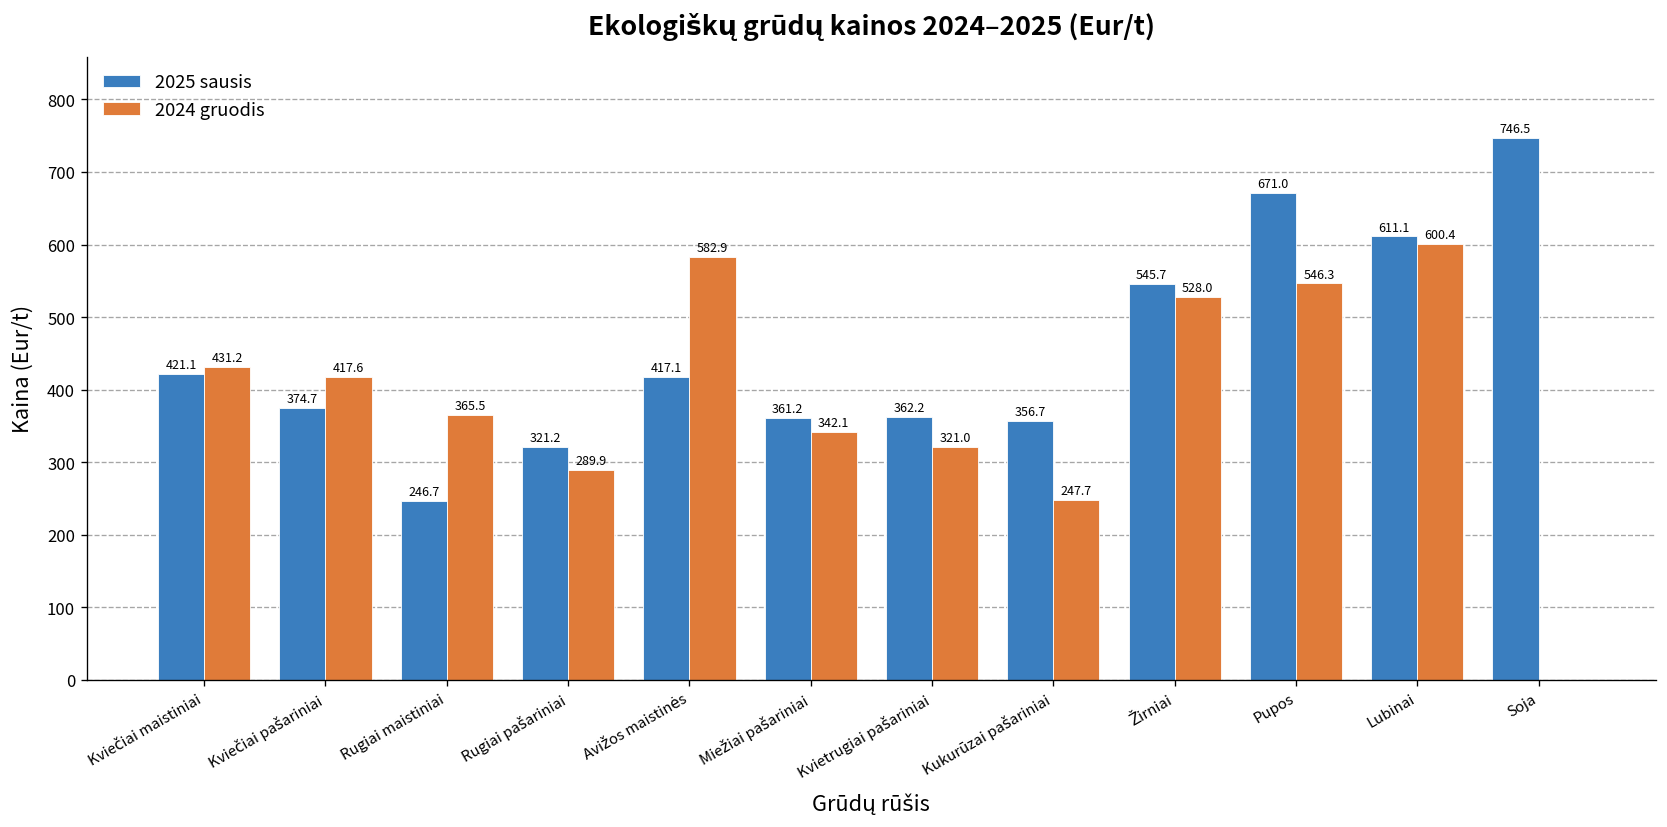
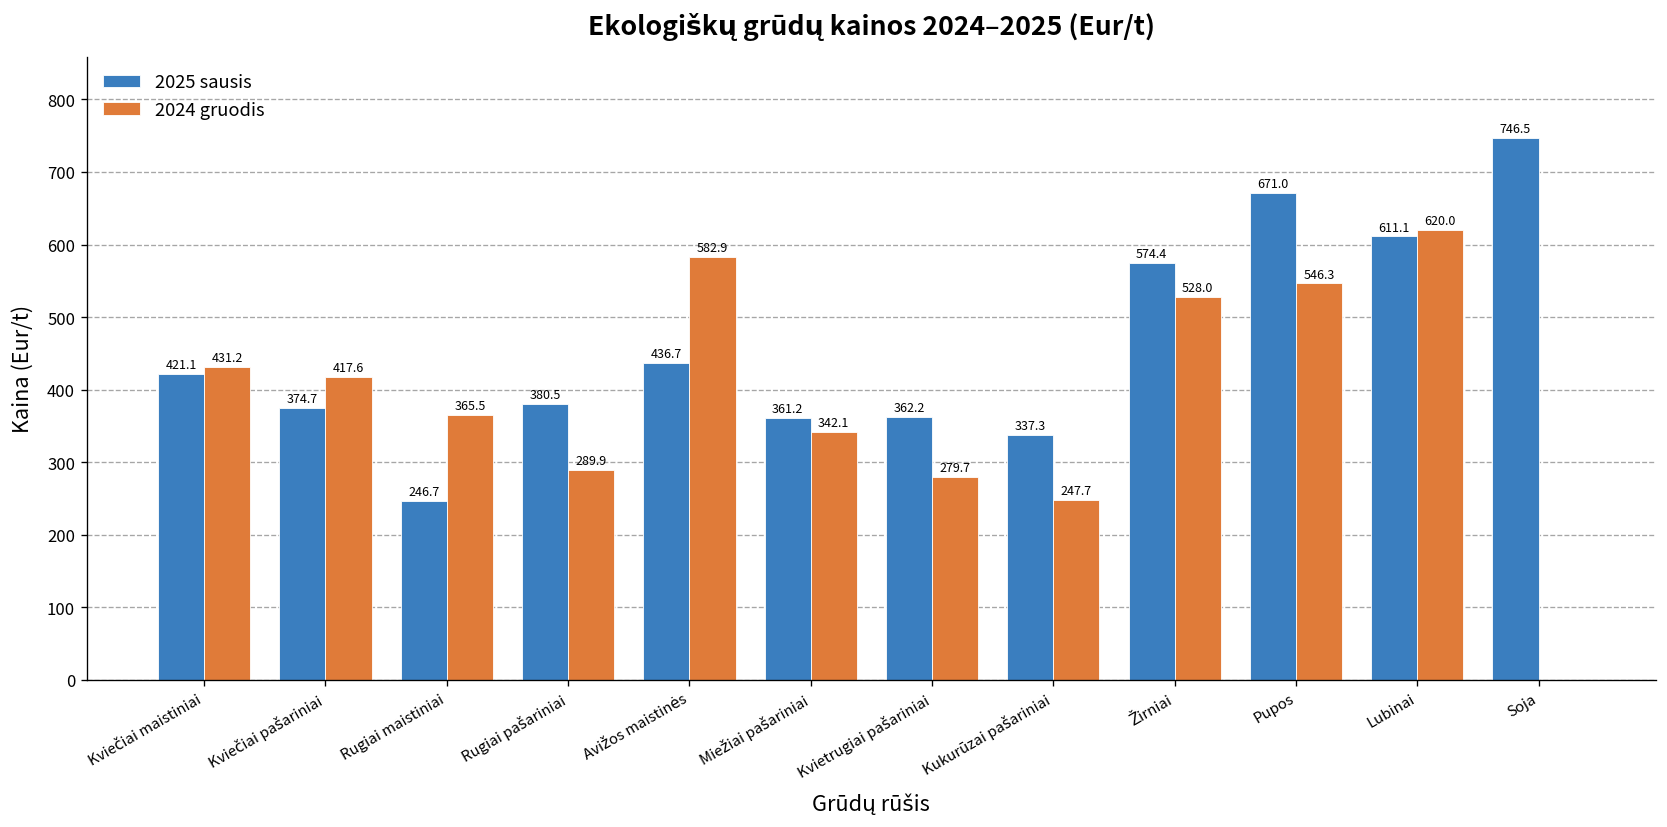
2025 sausis, Rugiai pašariniai: 321.2 -> 380.5
2025 sausis, Avižos maistinės: 417.1 -> 436.7
2024 gruodis, Kvietrugiai pašariniai: 321.0 -> 279.7
2025 sausis, Kukurūzai pašariniai: 356.7 -> 337.3
2025 sausis, Žirniai: 545.7 -> 574.4
2024 gruodis, Lubinai: 600.4 -> 620.0
